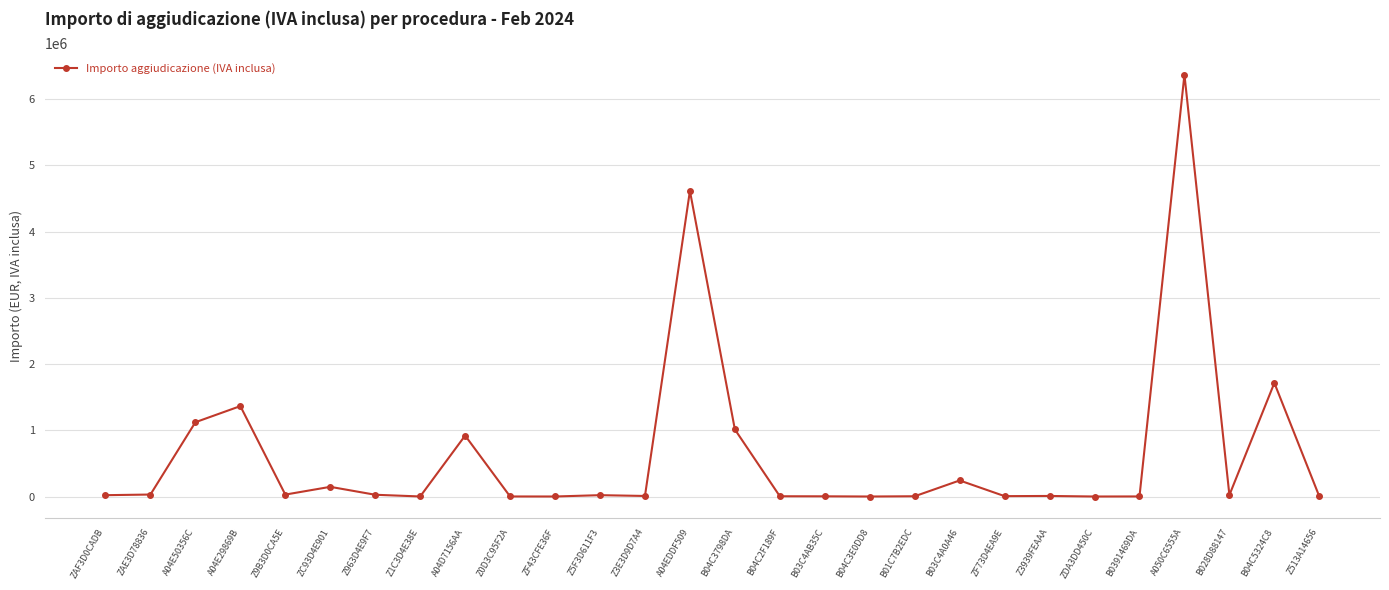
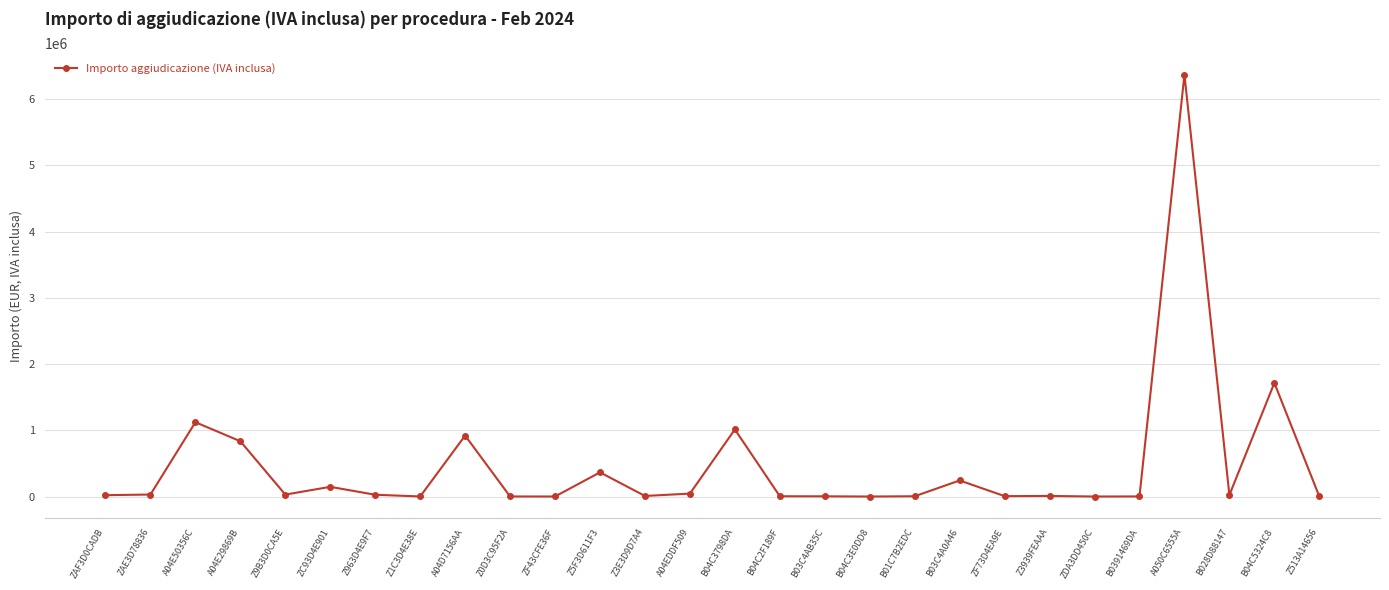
A04E29869B: 1400000 -> 800000
Z5F3D611F3: 0 -> 400000
A04EDDF509: 4600000 -> 0
